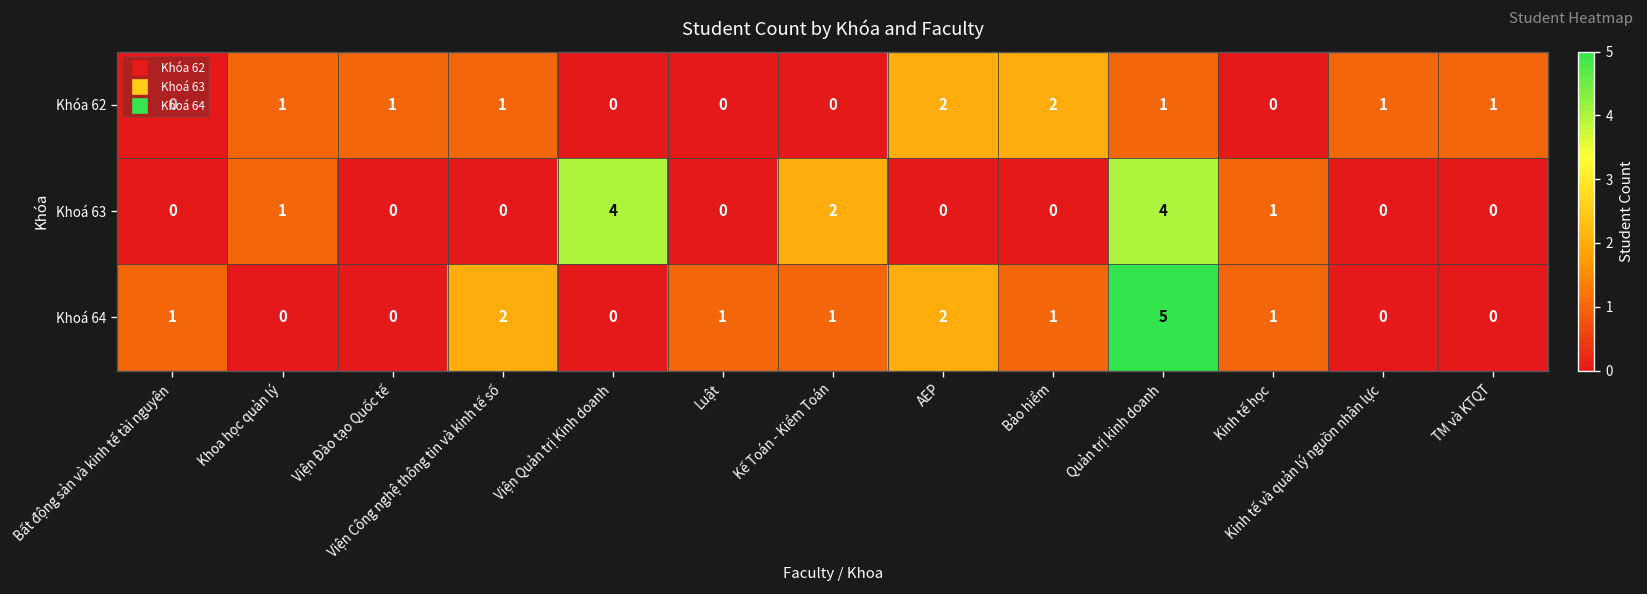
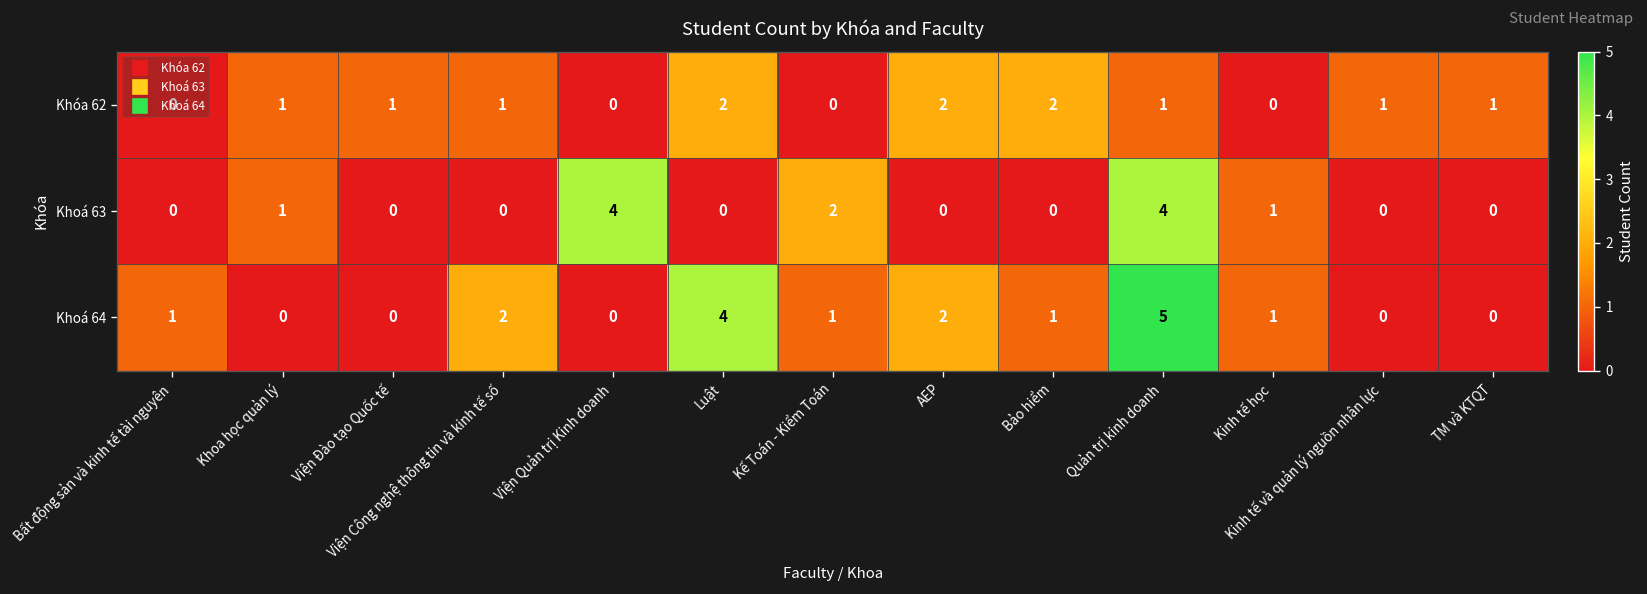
Khóa 62, Luật: 0 -> 2
Khoá 64, Luật: 1 -> 4
